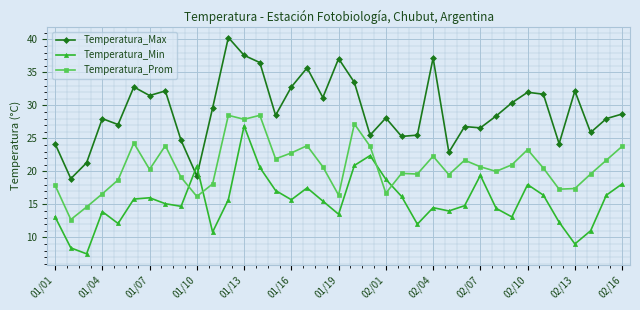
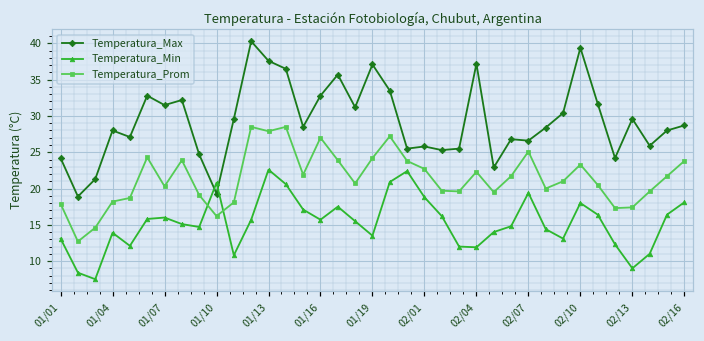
Temperatura_Prom, 01/04: 17 -> 18
Temperatura_Min, 01/13: 27 -> 23
Temperatura_Prom, 01/16: 23 -> 27
Temperatura_Prom, 01/19: 16 -> 24
Temperatura_Max, 02/01: 28 -> 26
Temperatura_Prom, 02/01: 17 -> 23
Temperatura_Min, 02/04: 15 -> 12
Temperatura_Prom, 02/07: 21 -> 25
Temperatura_Max, 02/10: 32 -> 39
Temperatura_Max, 02/13: 32 -> 30
